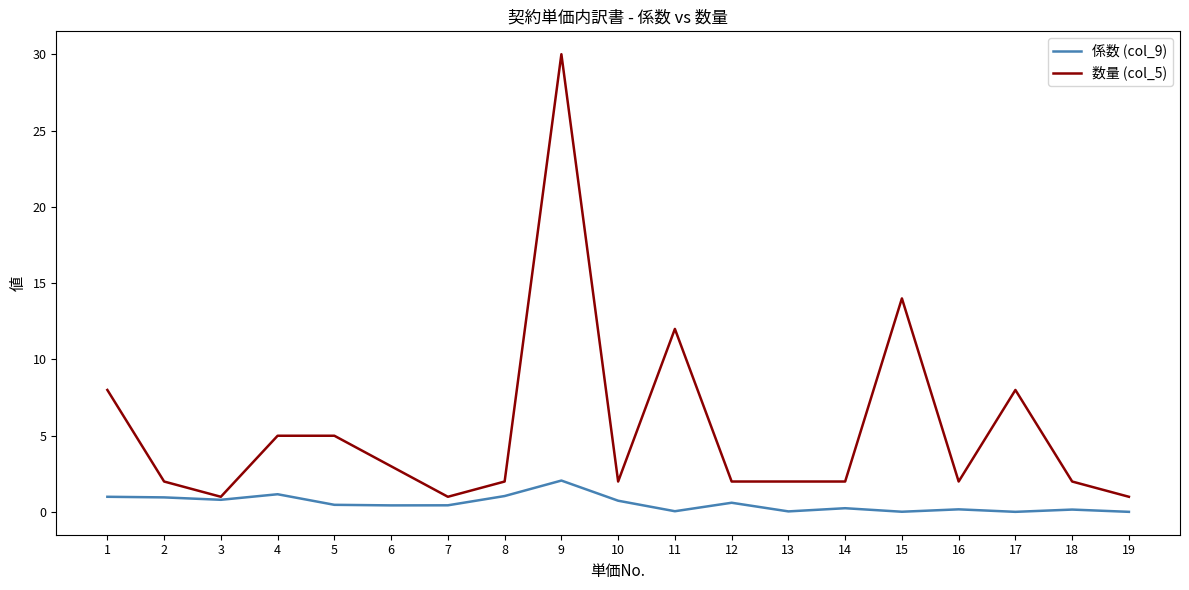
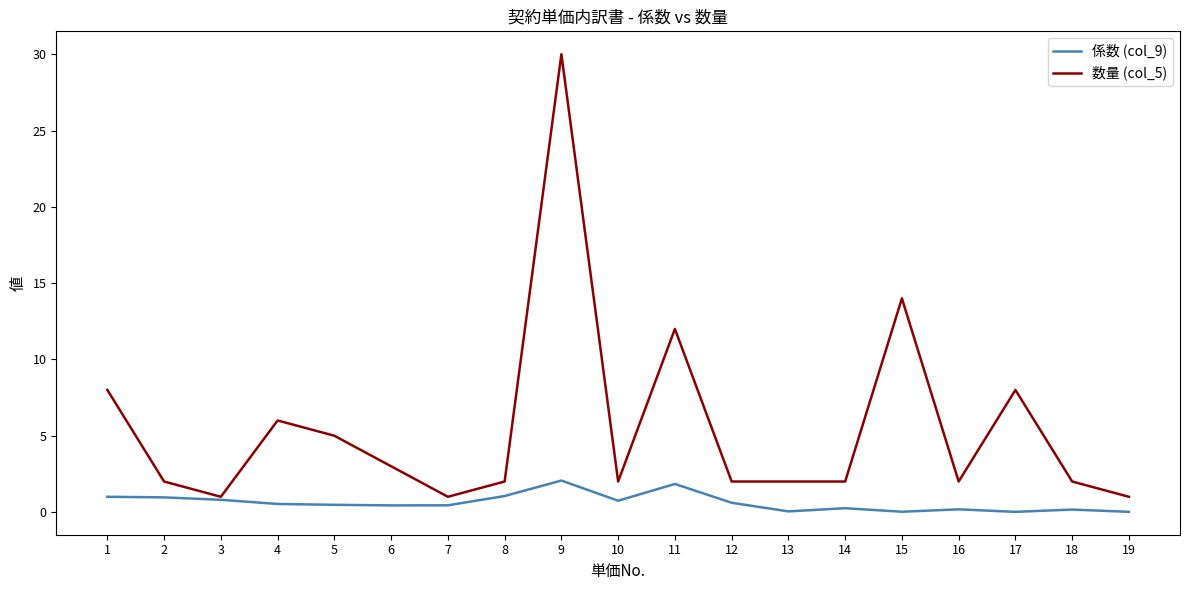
係数 (col_9), 4: 1.2 -> 0.5
数量 (col_5), 4: 5 -> 6
係数 (col_9), 11: 0.1 -> 1.8
